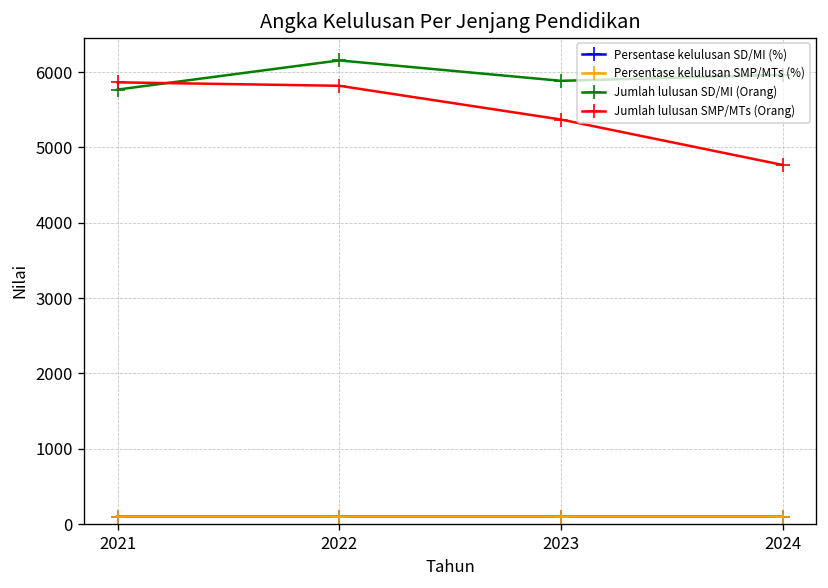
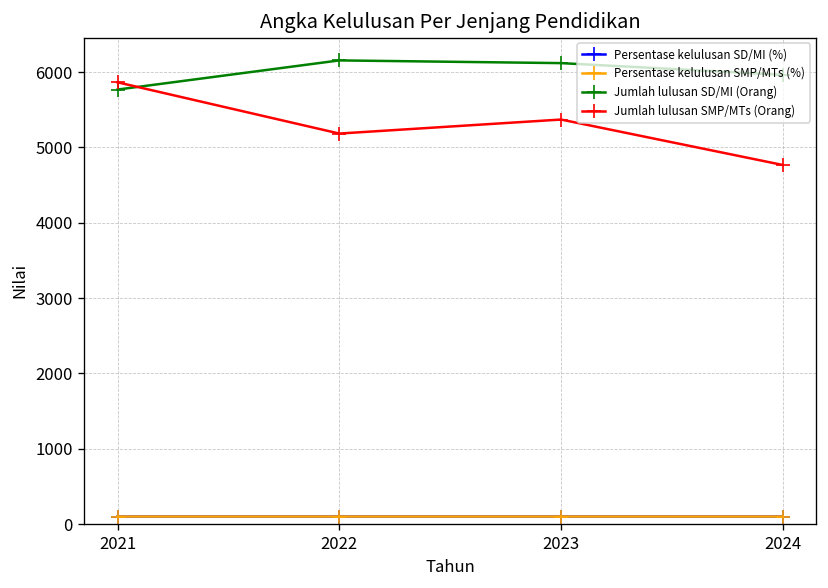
Jumlah lulusan SMP/MTs (Orang), 2022: 5800 -> 5200
Jumlah lulusan SD/MI (Orang), 2023: 5900 -> 6100
